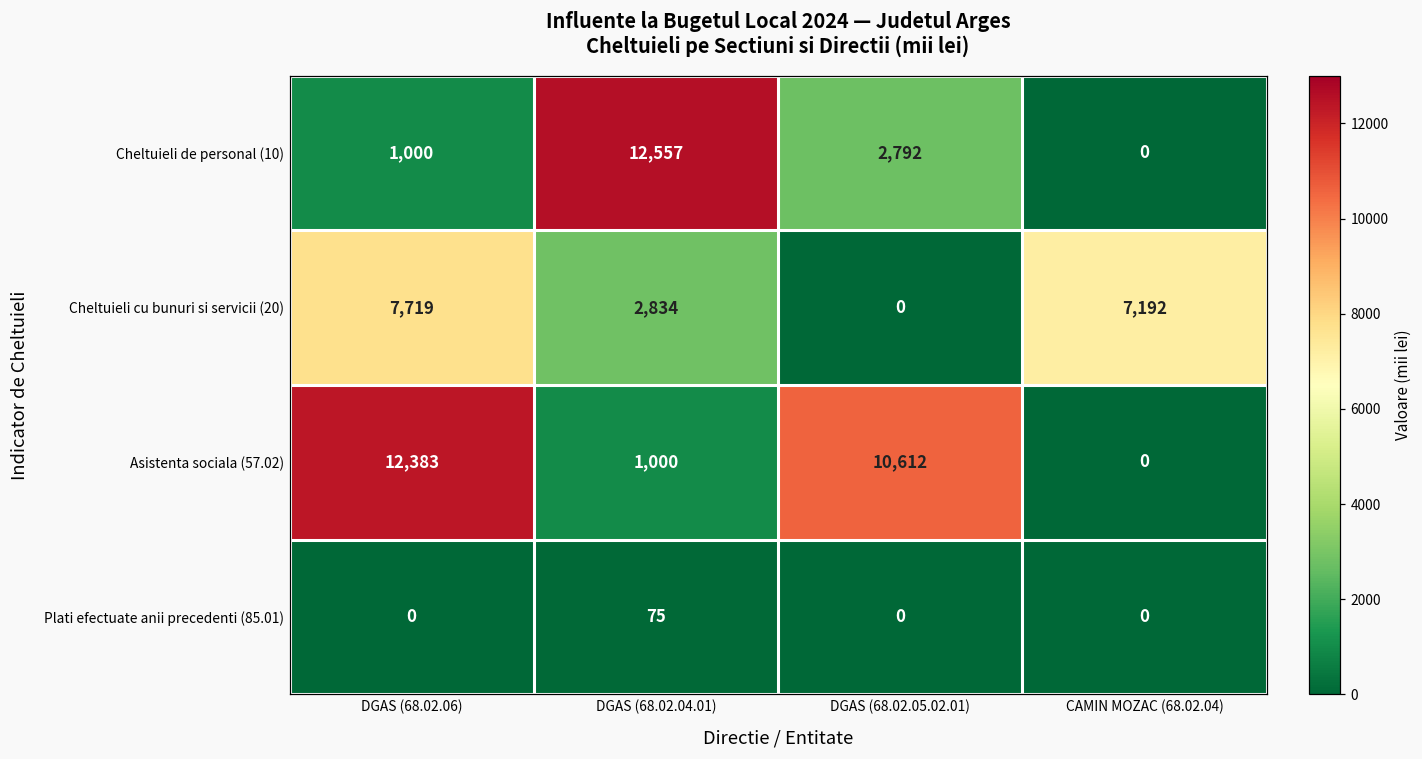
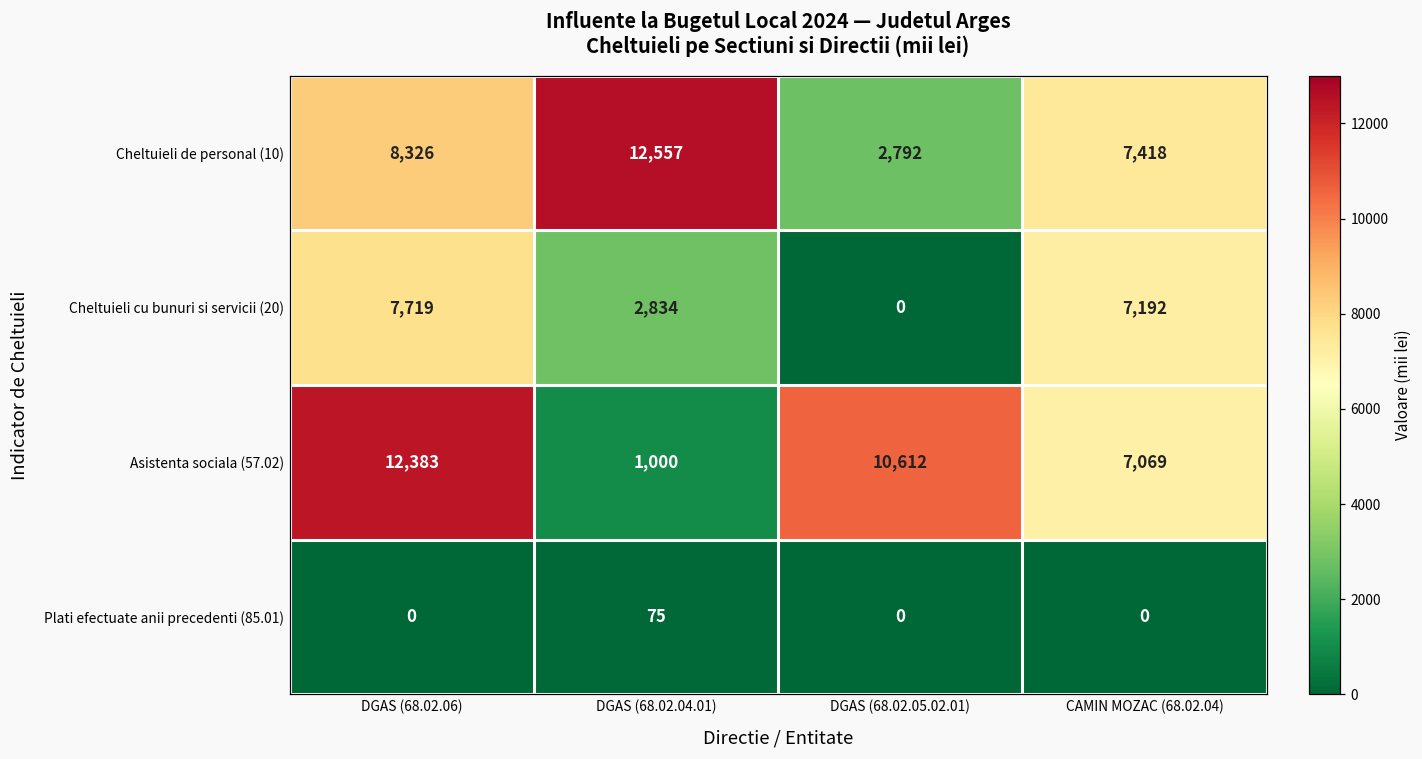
Cheltuieli de personal (10), DGAS (68.02.06): 1,000 -> 8,326
Cheltuieli de personal (10), CAMIN MOZAC (68.02.04): 0 -> 7,418
Asistenta sociala (57.02), CAMIN MOZAC (68.02.04): 0 -> 7,069
